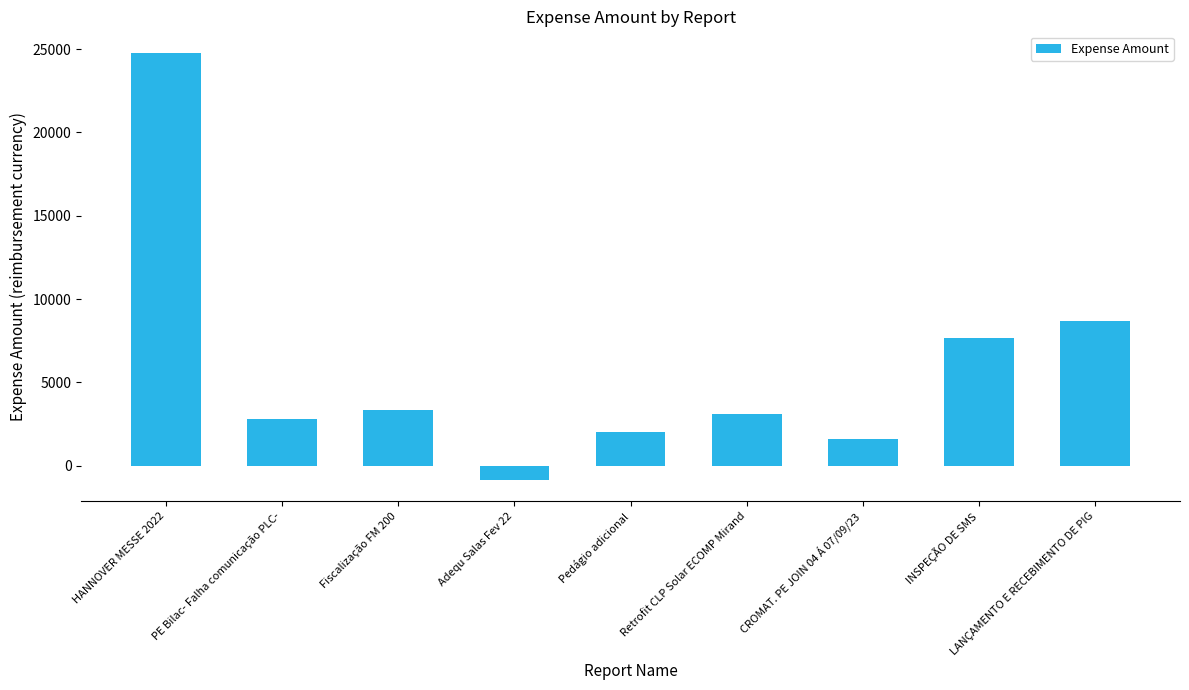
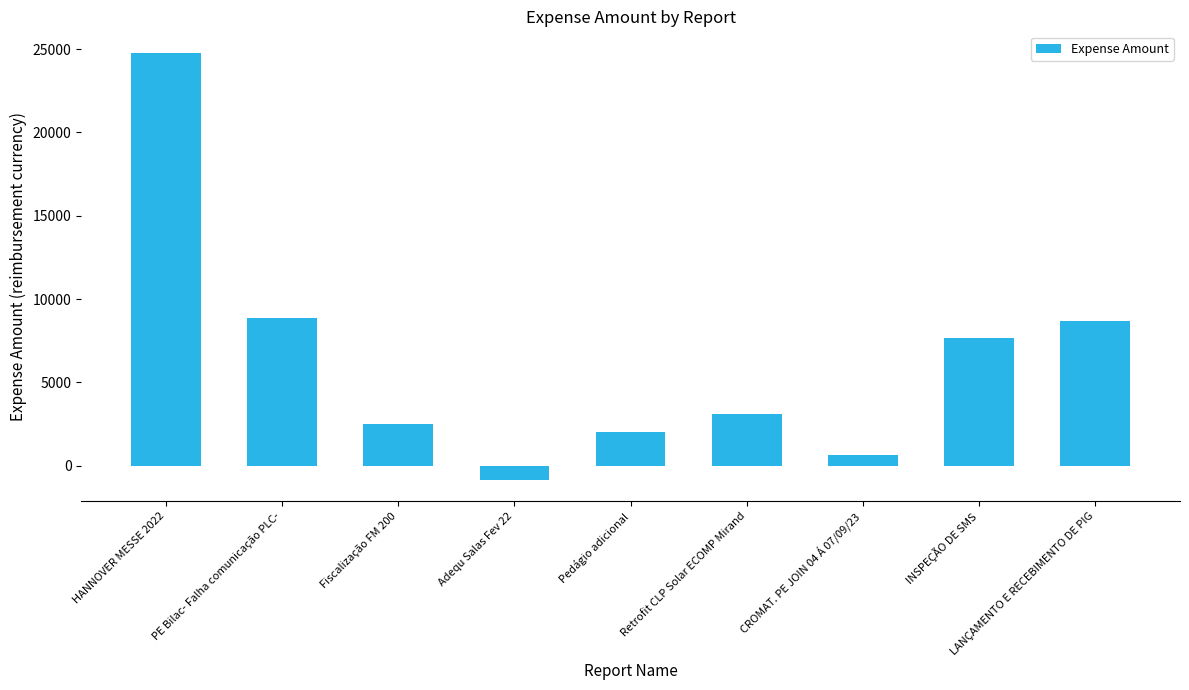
PE Bilac- Falha comunicação PLC-: 2800 -> 8900
Fiscalização FM 200: 3300 -> 2500
CROMAT. PE JOIN 04 Á 07/09/23: 1600 -> 600
